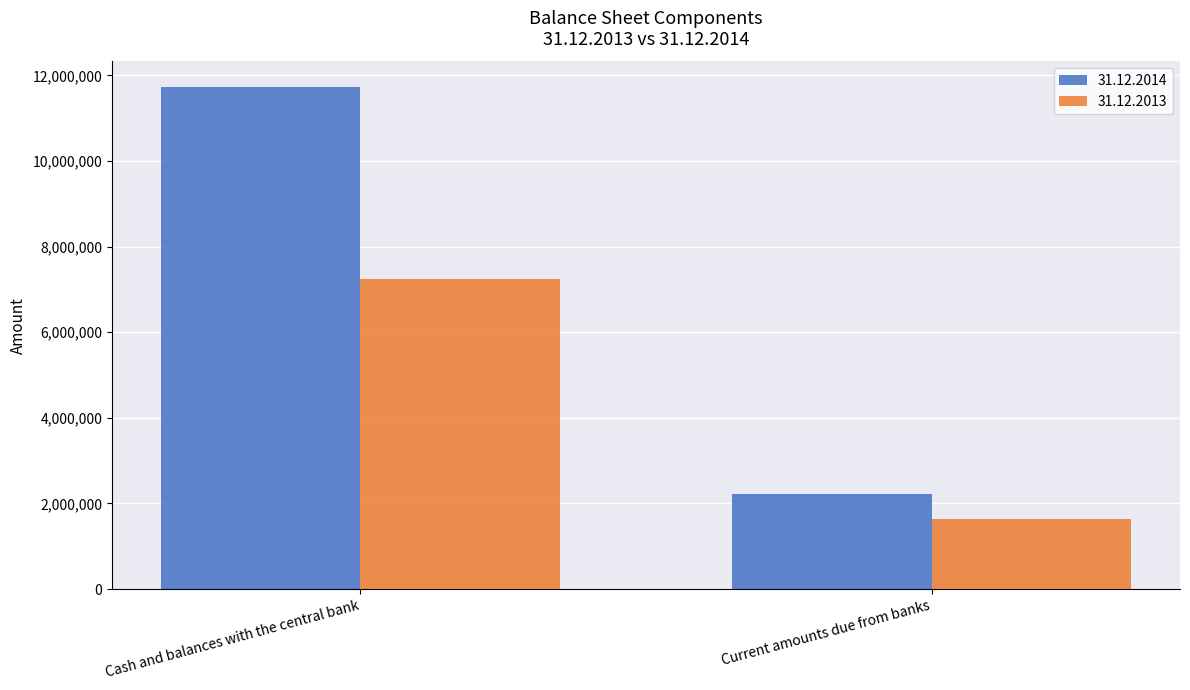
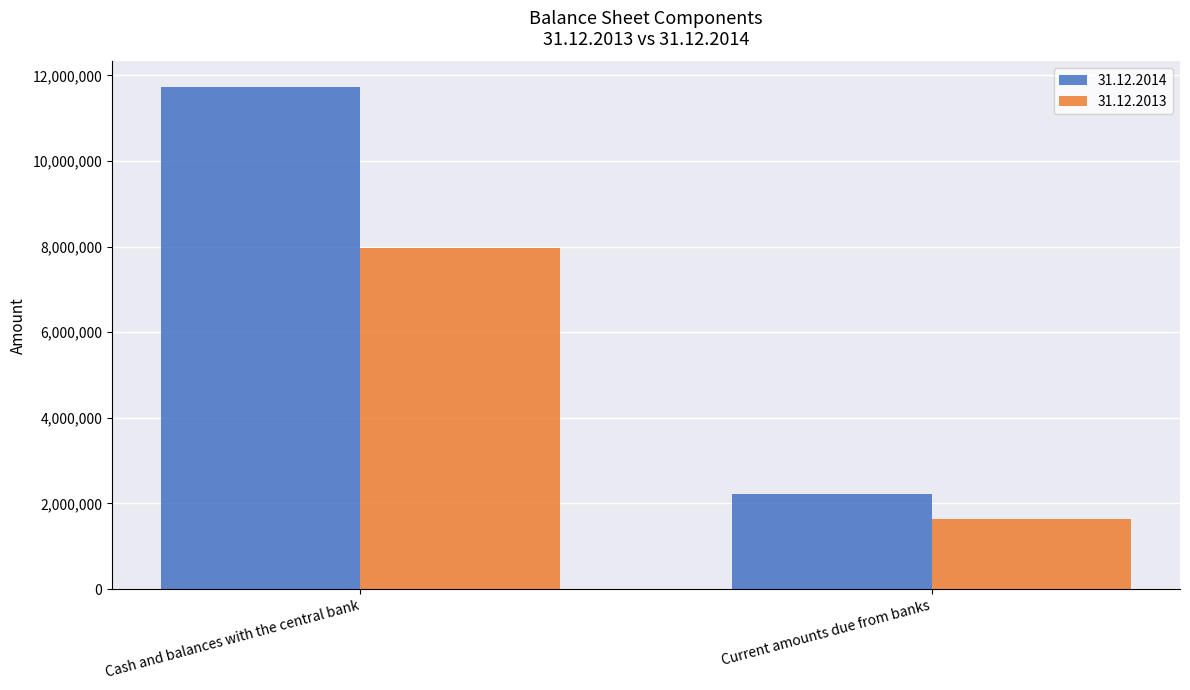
31.12.2013, Cash and balances with the central bank: 7,200,000 -> 8,000,000
